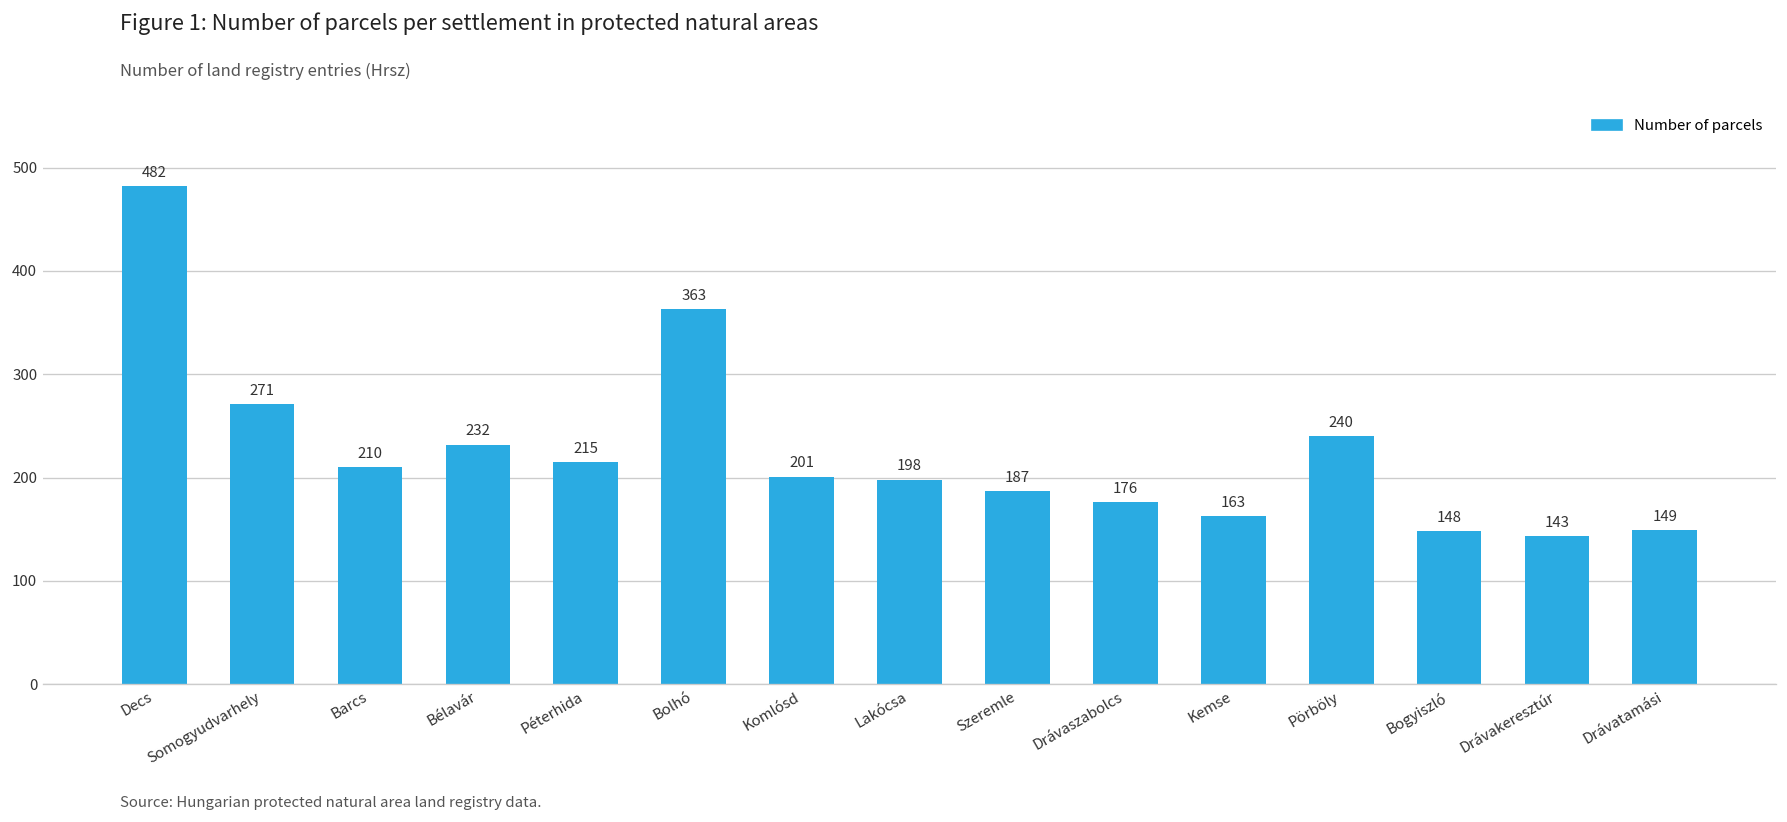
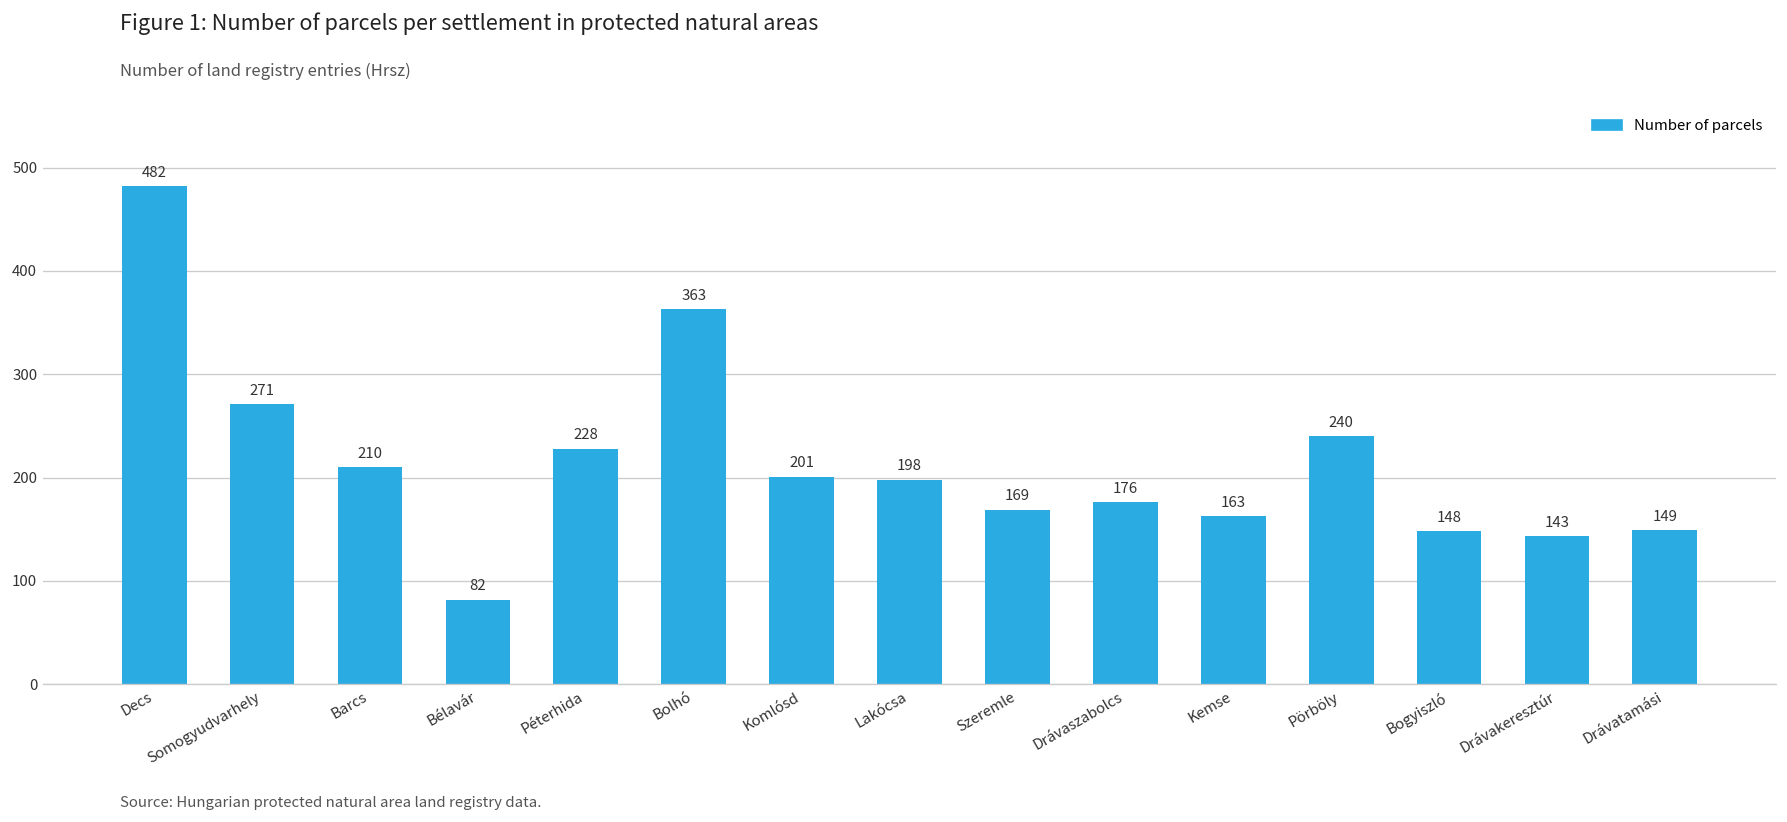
Bélavár: 232 -> 82
Péterhida: 215 -> 228
Szeremle: 187 -> 169
